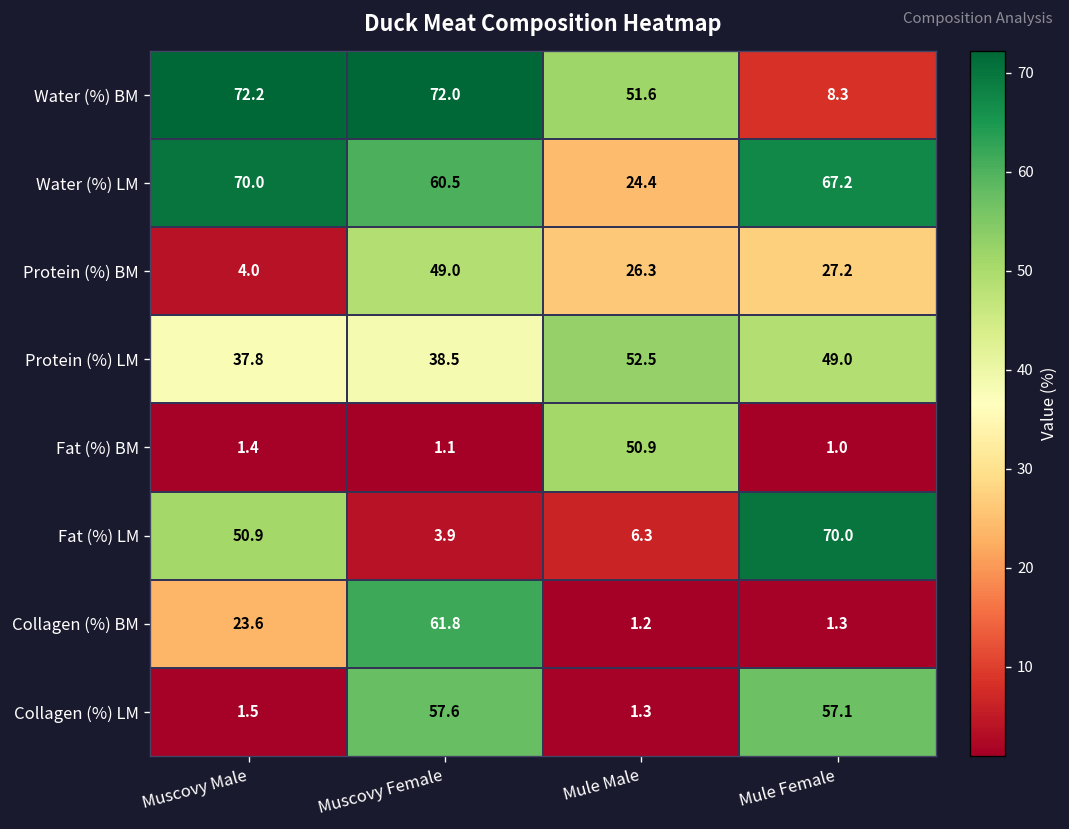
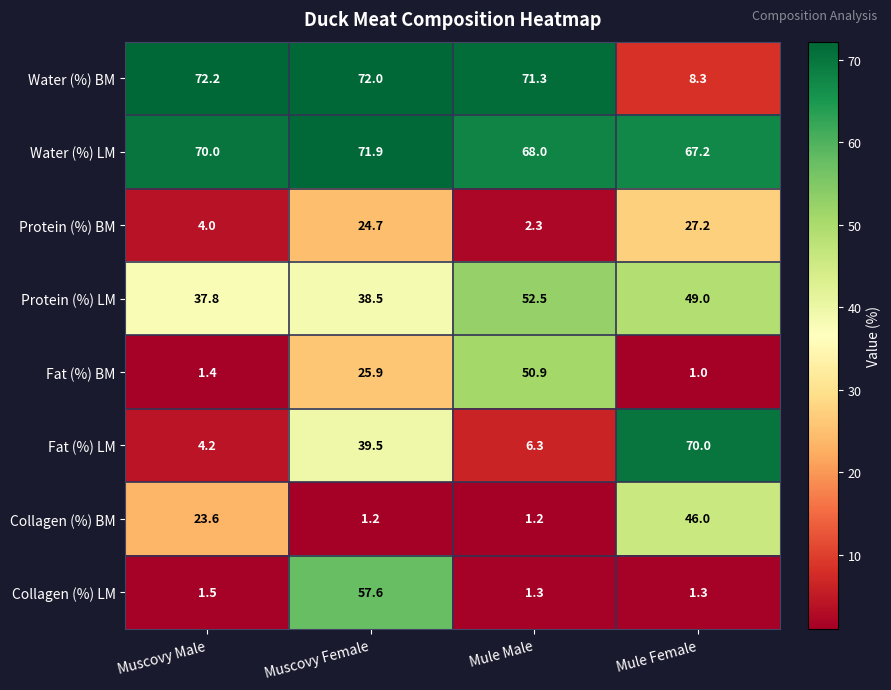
Water (%) BM, Mule Male: 51.6 -> 71.3
Water (%) LM, Muscovy Female: 60.5 -> 71.9
Water (%) LM, Mule Male: 24.4 -> 68.0
Protein (%) BM, Muscovy Female: 49.0 -> 24.7
Protein (%) BM, Mule Male: 26.3 -> 2.3
Fat (%) BM, Muscovy Female: 1.1 -> 25.9
Fat (%) LM, Muscovy Male: 50.9 -> 4.2
Fat (%) LM, Muscovy Female: 3.9 -> 39.5
Collagen (%) BM, Muscovy Female: 61.8 -> 1.2
Collagen (%) BM, Mule Female: 1.3 -> 46.0
Collagen (%) LM, Mule Female: 57.1 -> 1.3
